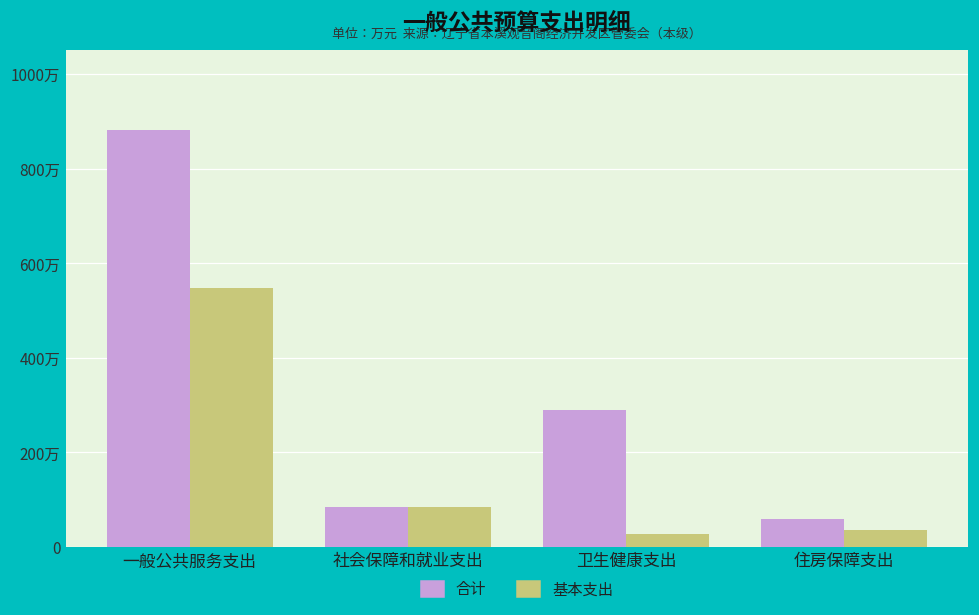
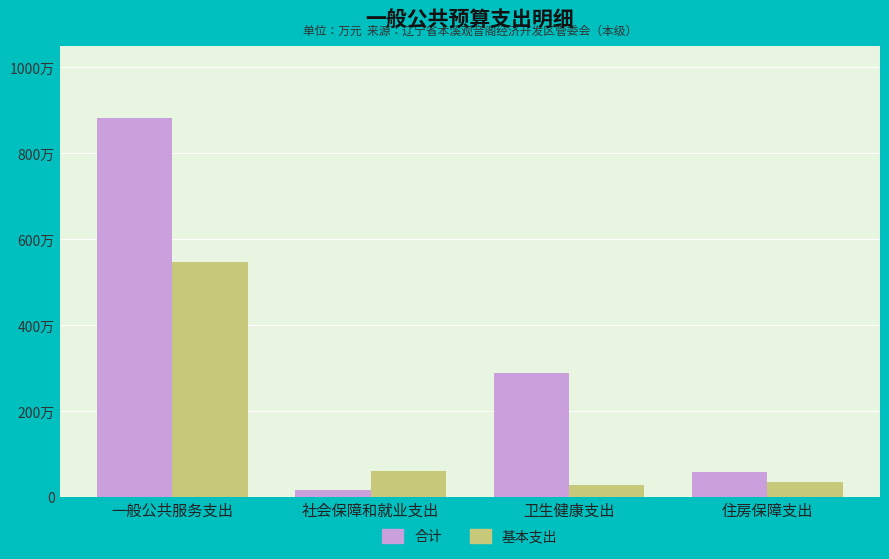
合计, 社会保障和就业支出: 80万 -> 20万
基本支出, 社会保障和就业支出: 80万 -> 60万
